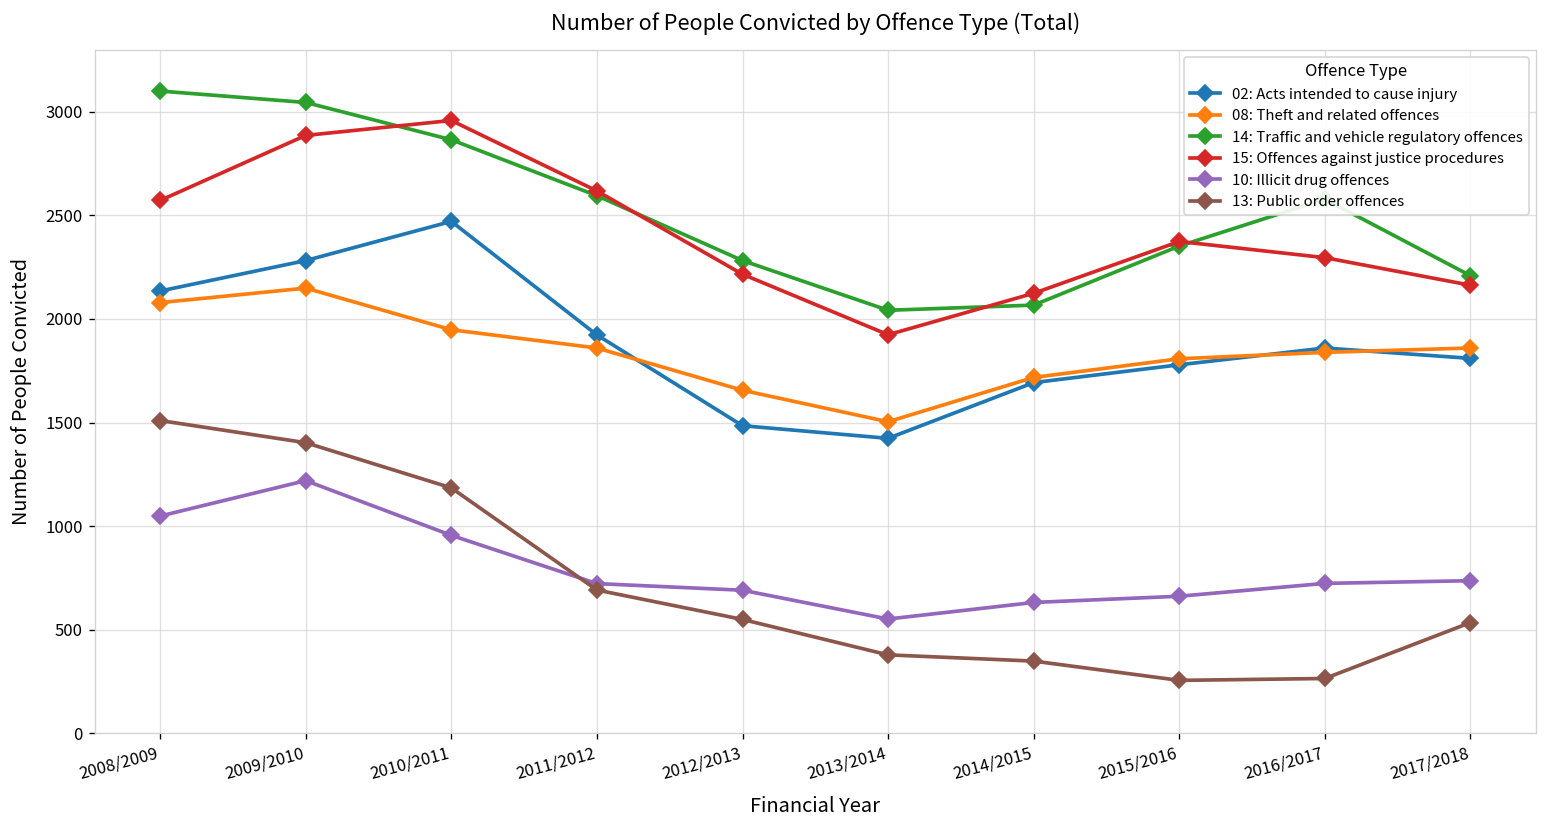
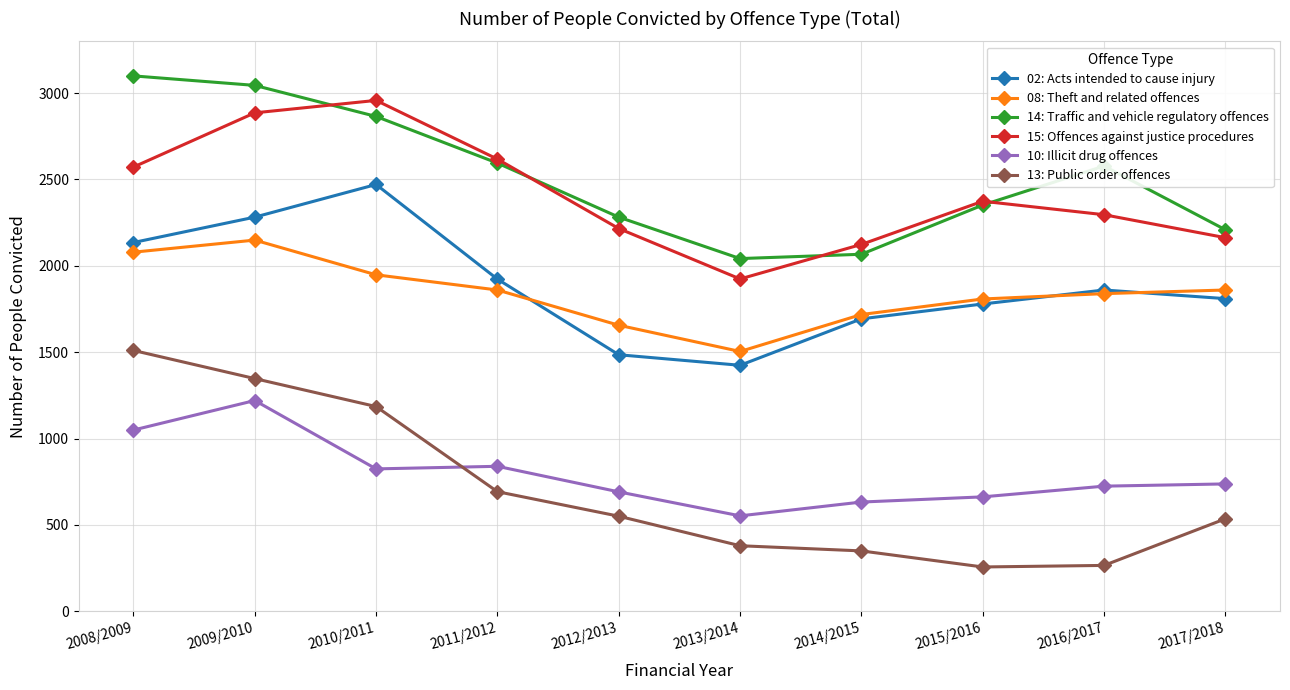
13: Public order offences, 2009/2010: 1400 -> 1350
10: Illicit drug offences, 2010/2011: 960 -> 820
10: Illicit drug offences, 2011/2012: 720 -> 840
